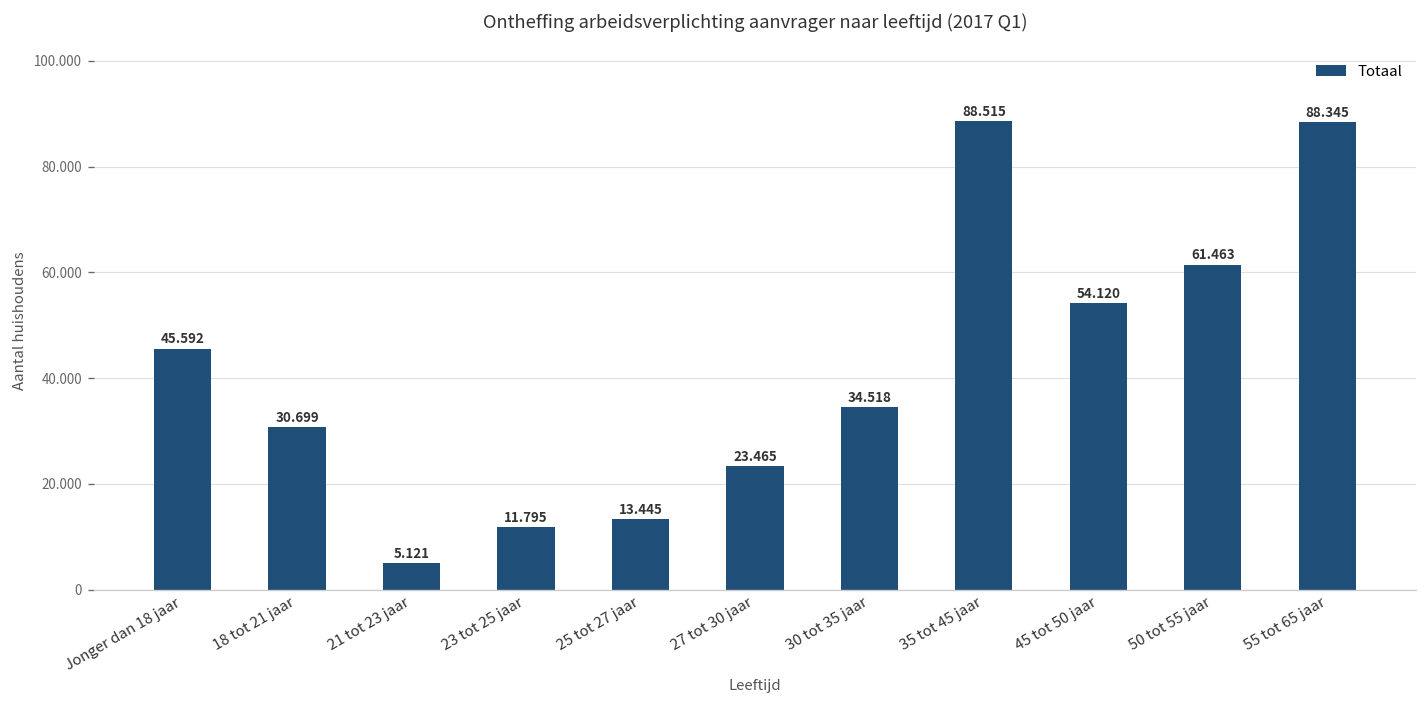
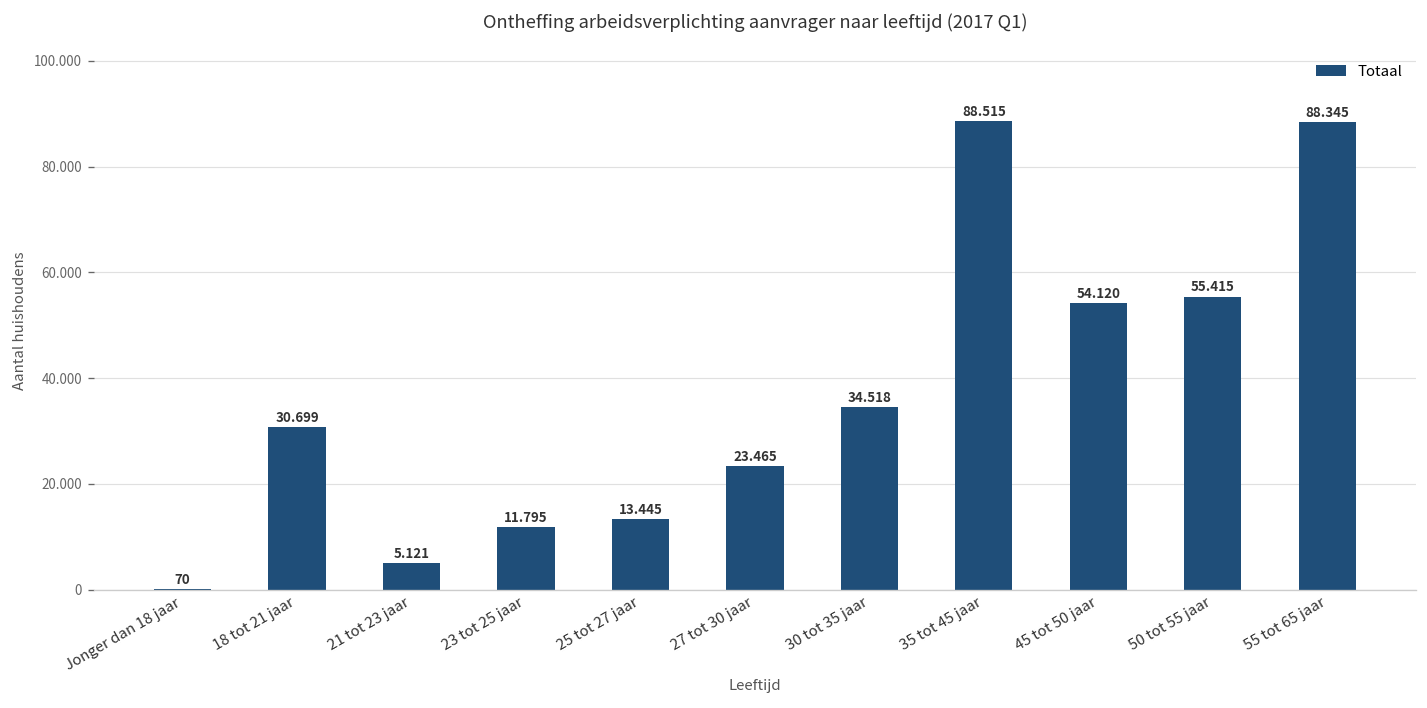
Jonger dan 18 jaar: 45.592 -> 70
50 tot 55 jaar: 61.463 -> 55.415
